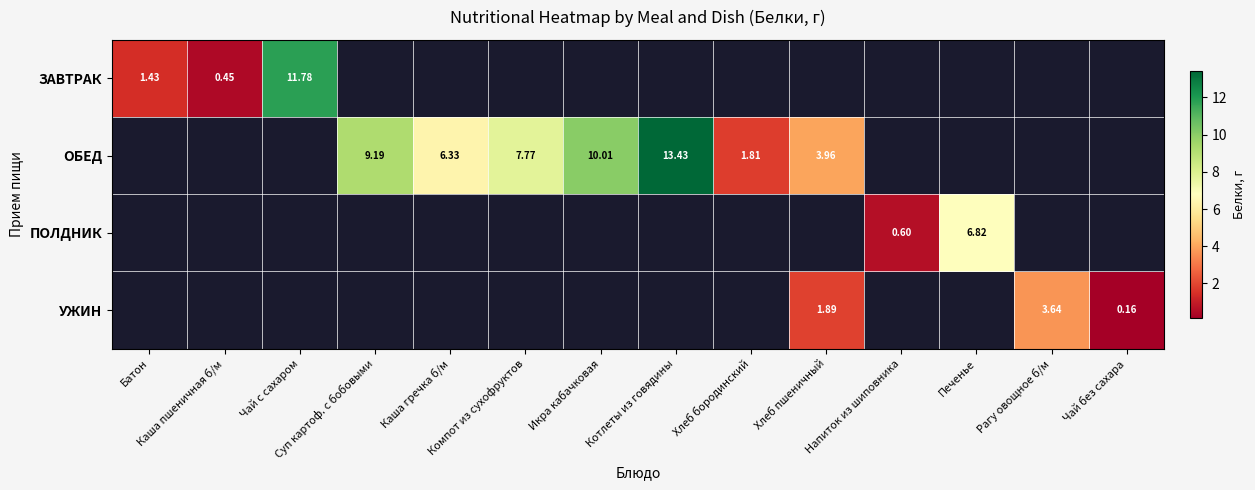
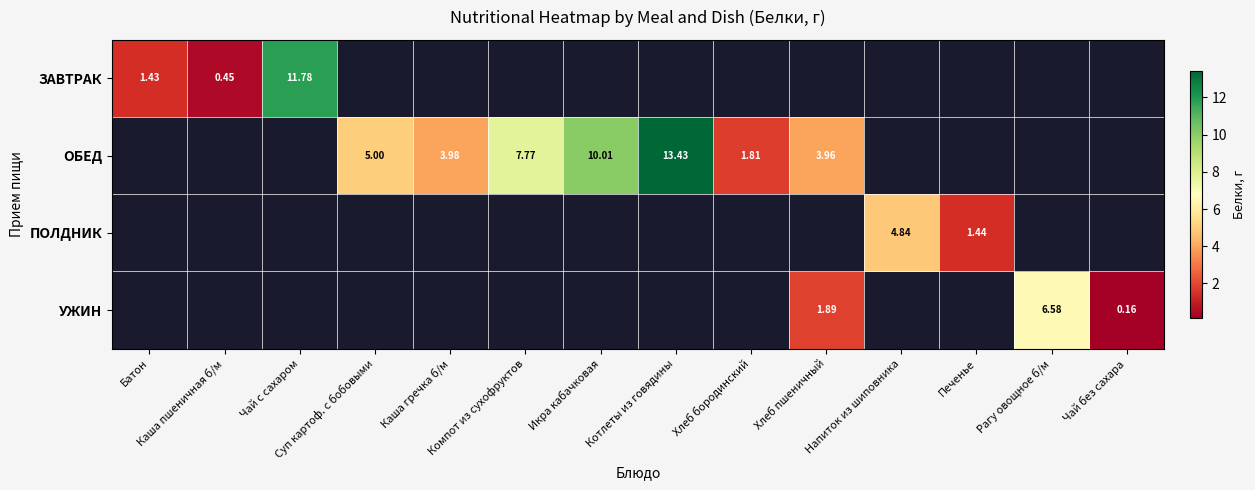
ОБЕД, Суп картоф. с бобовыми: 9.19 -> 5.00
ОБЕД, Каша гречка б/м: 6.33 -> 3.98
ПОЛДНИК, Напиток из шиповника: 0.60 -> 4.84
ПОЛДНИК, Печенье: 6.82 -> 1.44
УЖИН, Рагу овощное б/м: 3.64 -> 6.58
